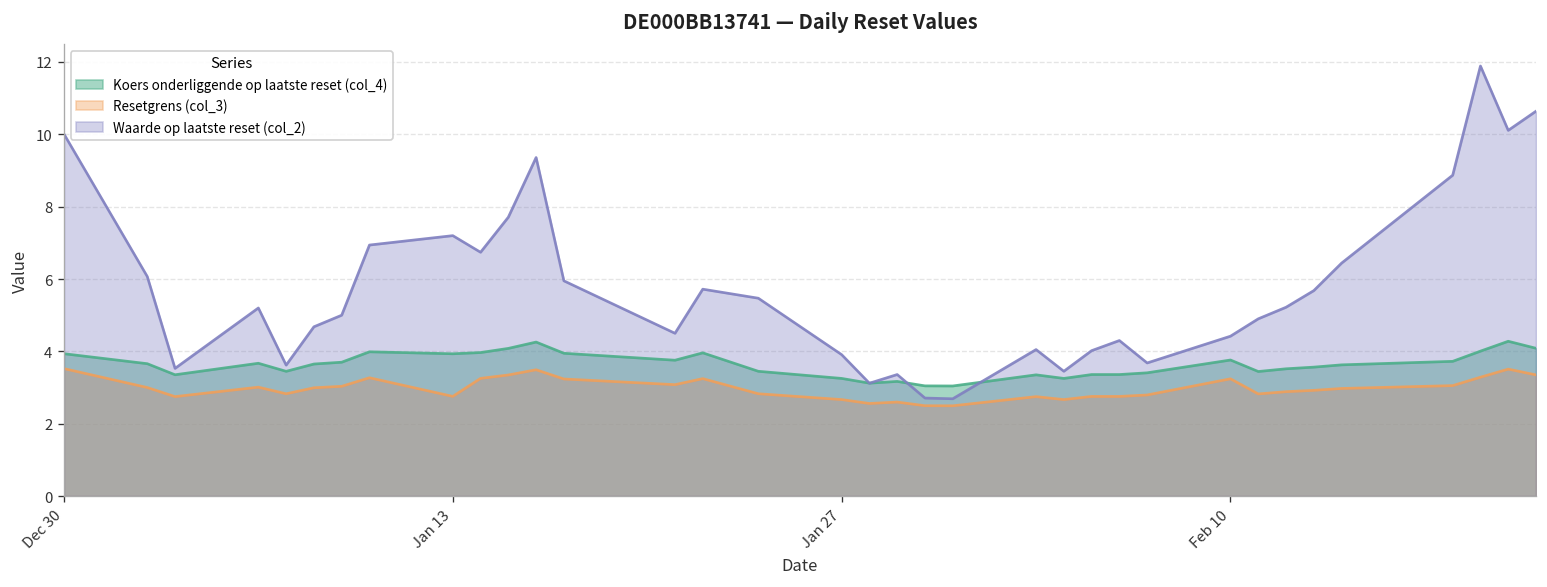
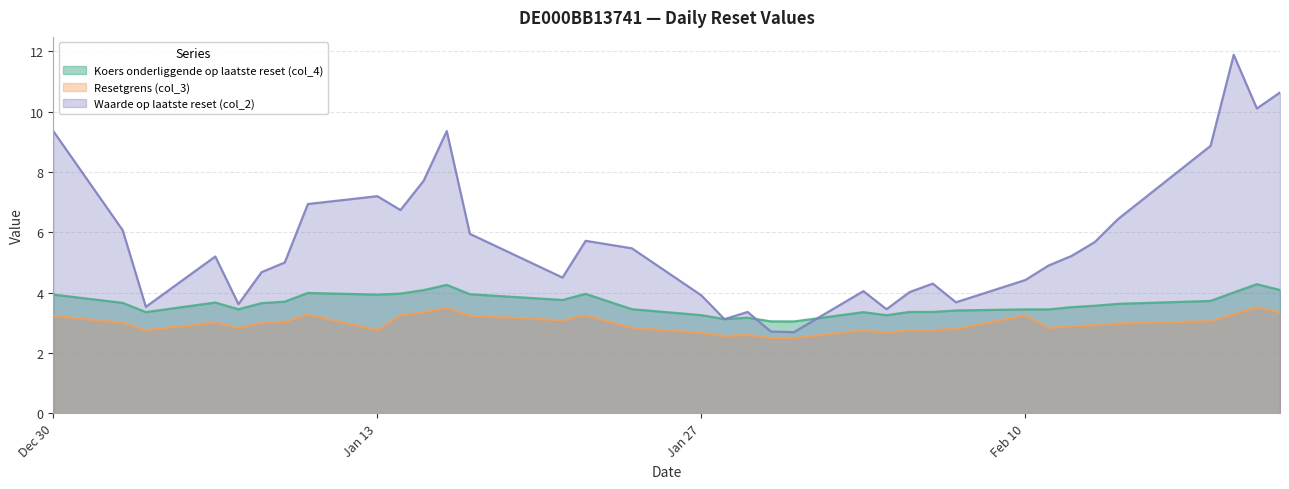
Resetgrens (col_3), Dec 30: 3.5 -> 3.2
Waarde op laatste reset (col_2), Dec 30: 10.0 -> 9.4
Koers onderliggende op laatste reset (col_4), Feb 10: 3.8 -> 3.4
